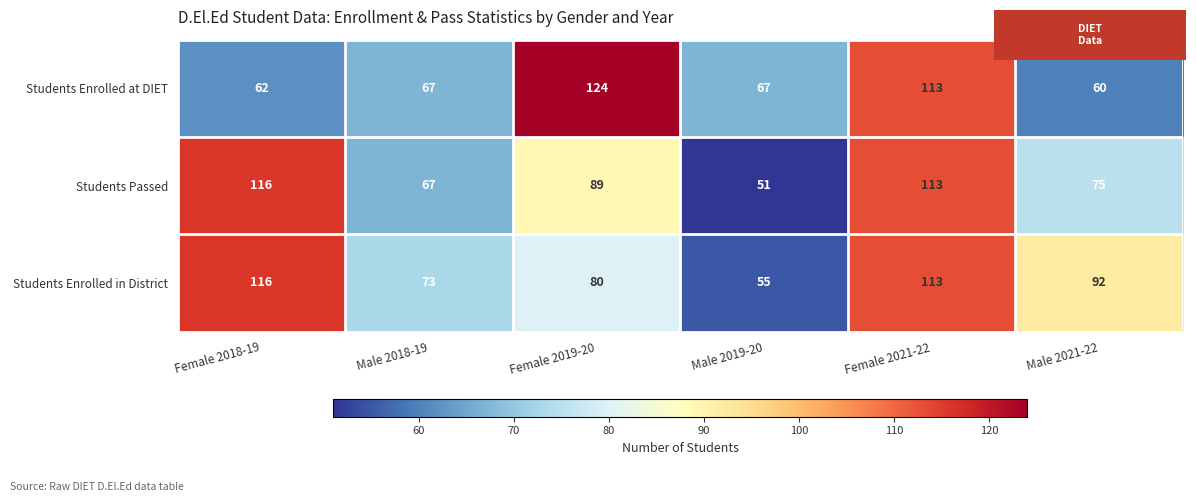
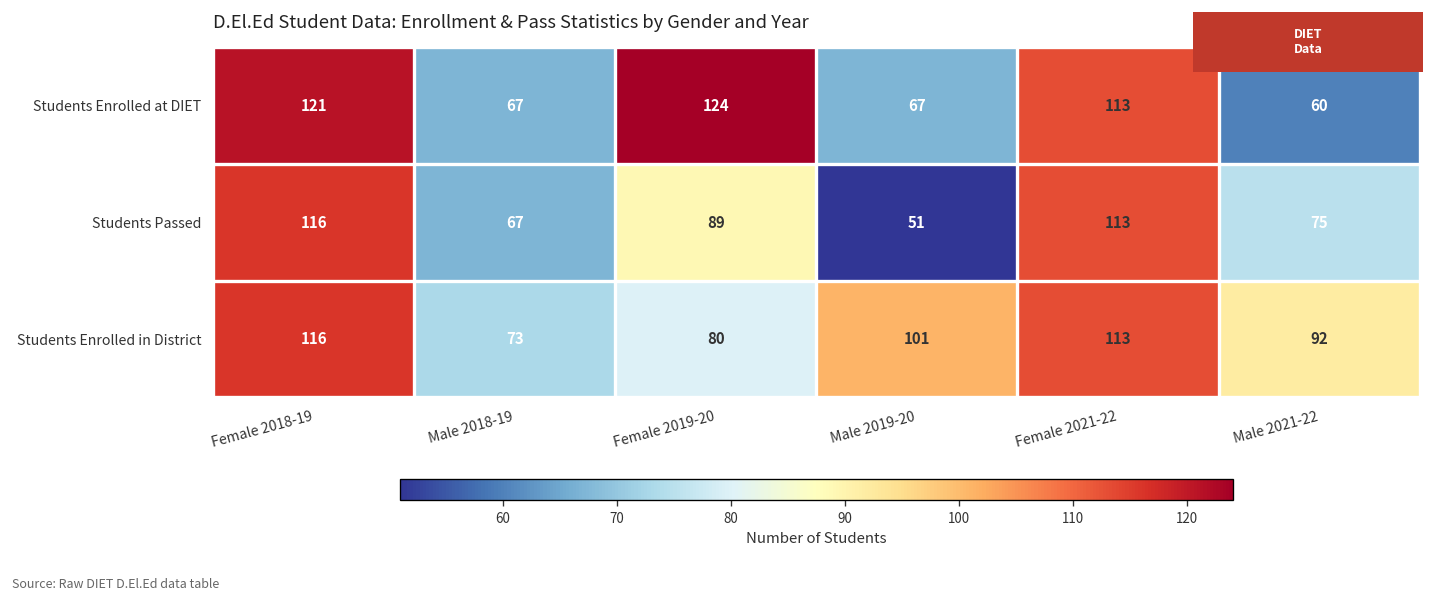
Students Enrolled at DIET, Female 2018-19: 62 -> 121
Students Enrolled in District, Male 2019-20: 55 -> 101
